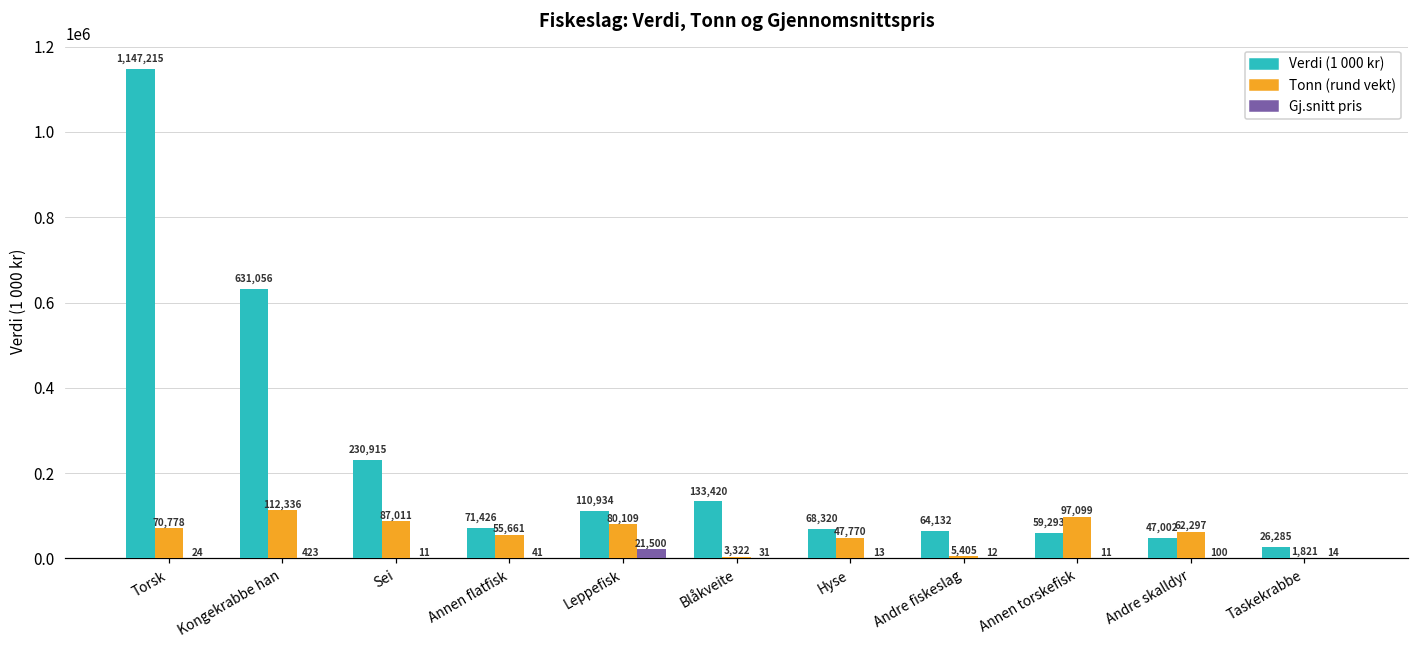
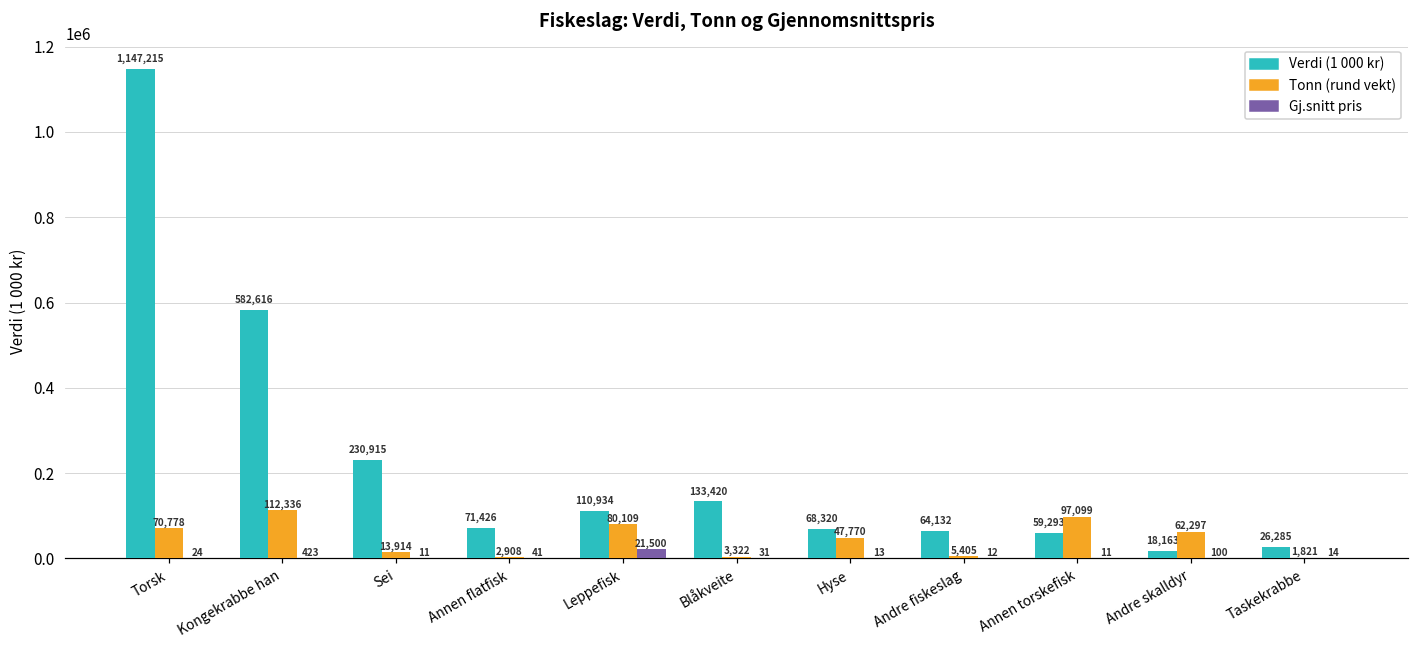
Verdi (1 000 kr), Kongekrabbe han: 631,056 -> 582,616
Tonn (rund vekt), Sei: 87,011 -> 13,914
Tonn (rund vekt), Annen flatfisk: 55,661 -> 2,908
Verdi (1 000 kr), Andre skalldyr: 47,002 -> 18,163
